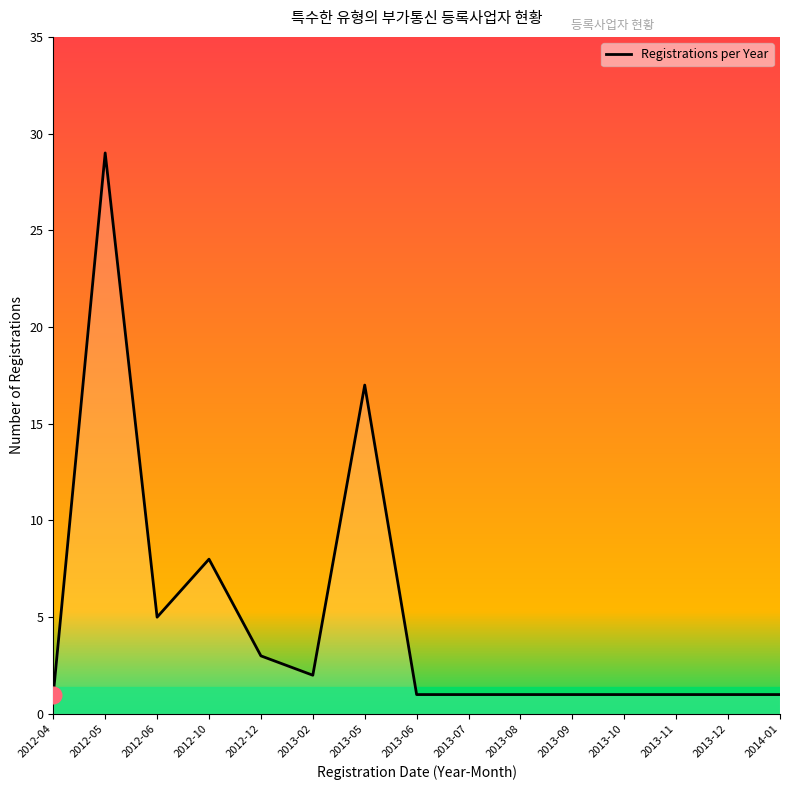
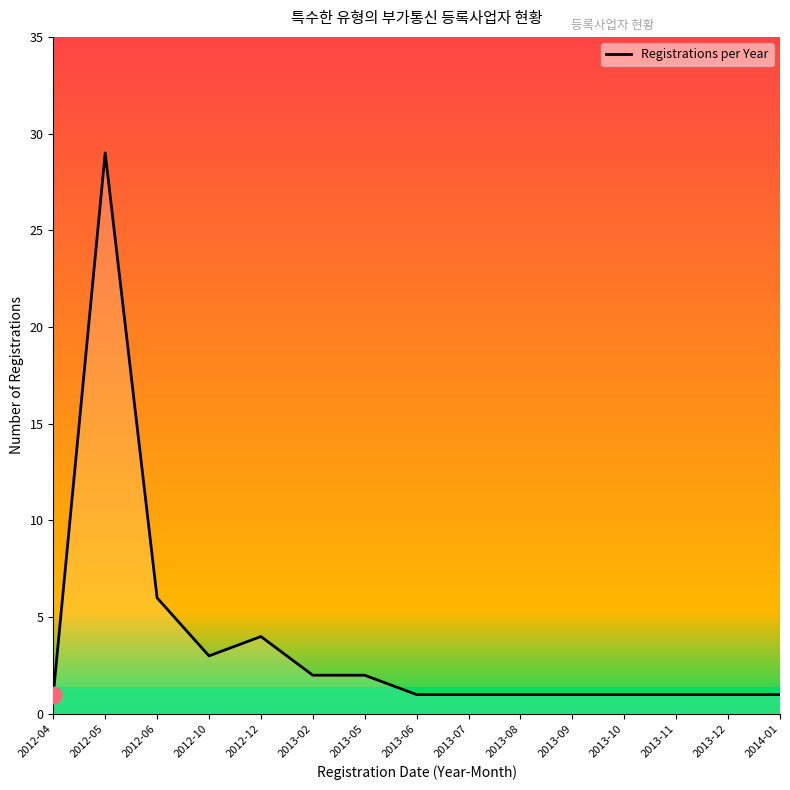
Registrations per Year, 2012-06: 5 -> 6
Registrations per Year, 2012-10: 8 -> 3
Registrations per Year, 2012-12: 3 -> 4
Registrations per Year, 2013-05: 17 -> 2
